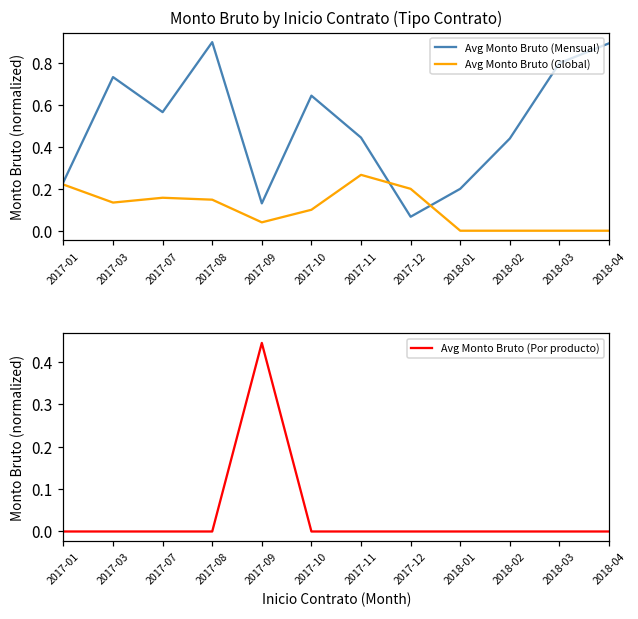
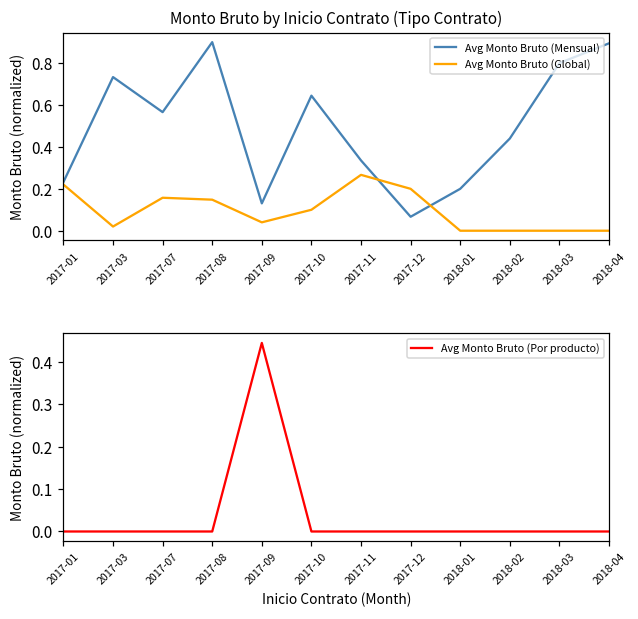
Monto Bruto by Inicio Contrato (Tipo Contrato), Avg Monto Bruto (Global), 2017-03: 0.13 -> 0.02
Monto Bruto by Inicio Contrato (Tipo Contrato), Avg Monto Bruto (Mensual), 2017-11: 0.44 -> 0.34
